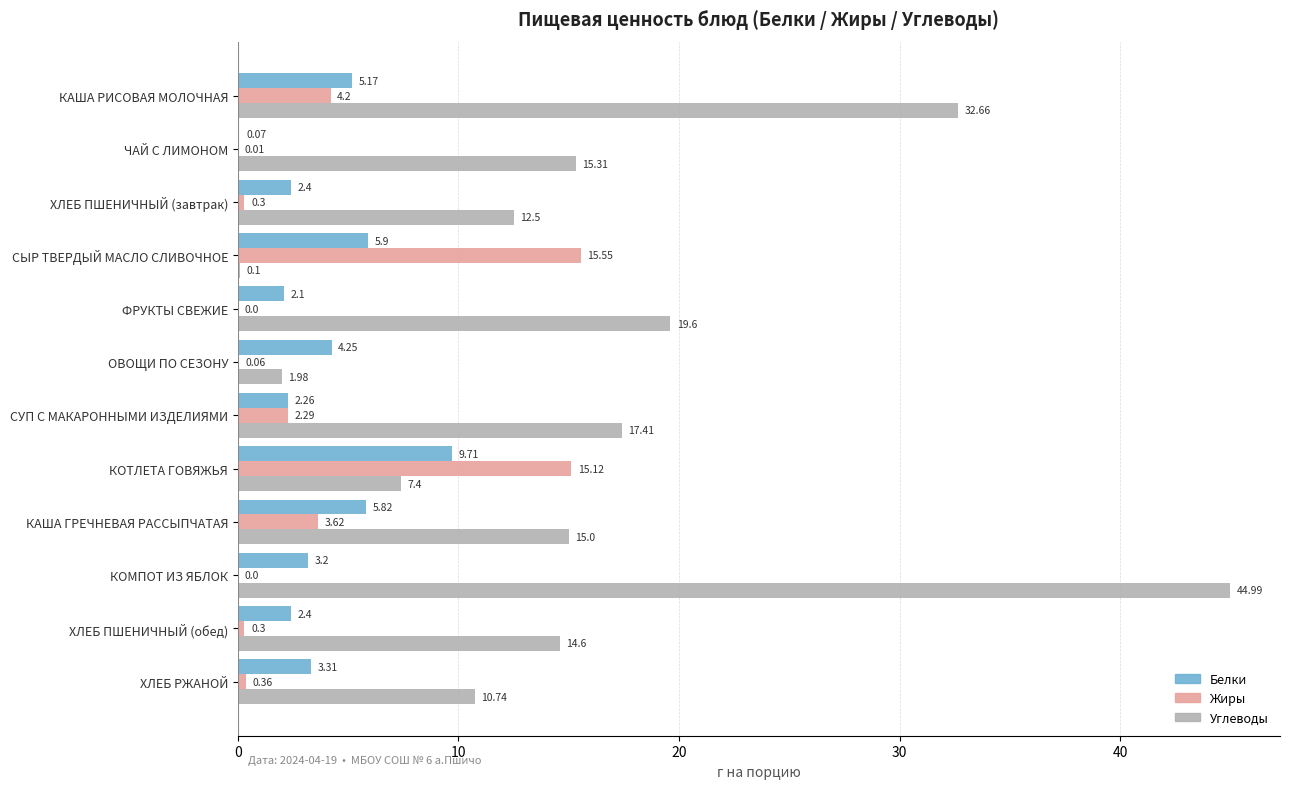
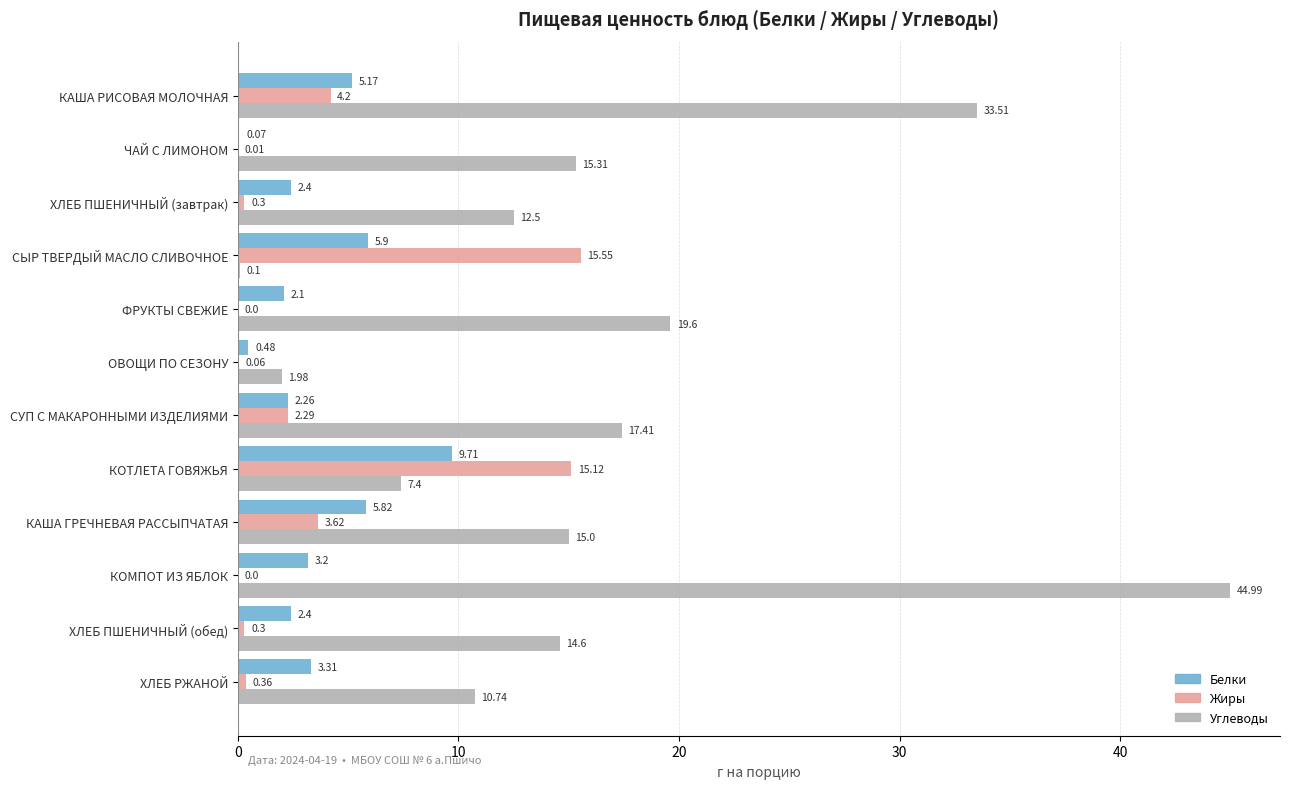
Углеводы, КАША РИСОВАЯ МОЛОЧНАЯ: 32.66 -> 33.51
Белки, ОВОЩИ ПО СЕЗОНУ: 4.25 -> 0.48
